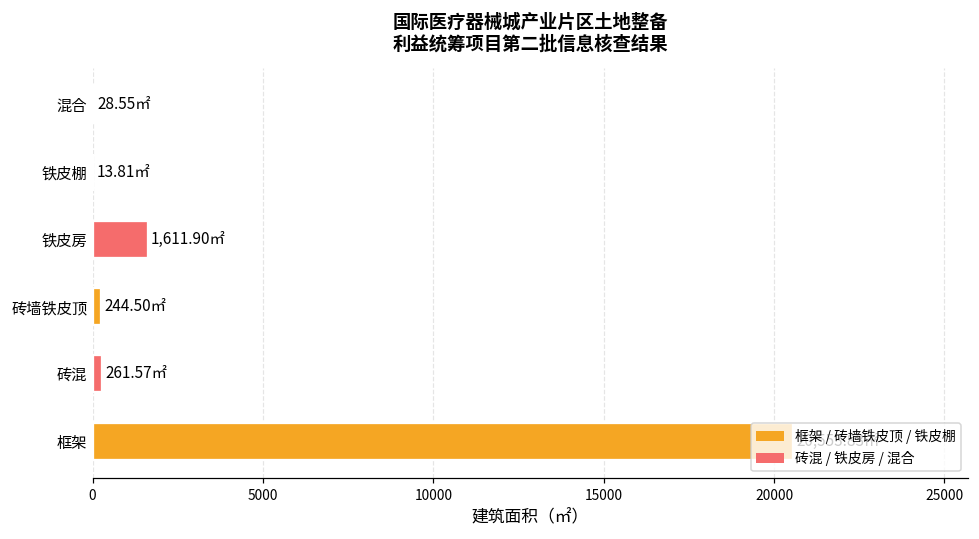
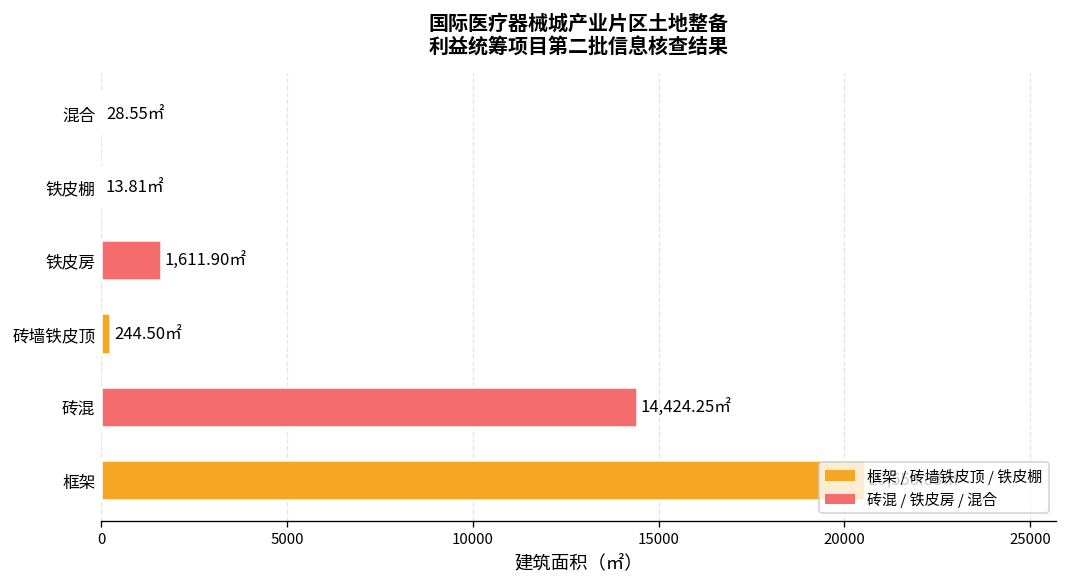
砖混: 261.57㎡ -> 14,424.25㎡
